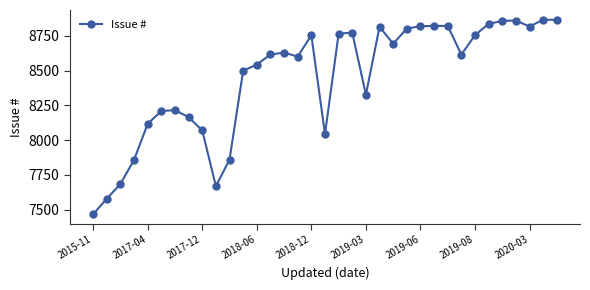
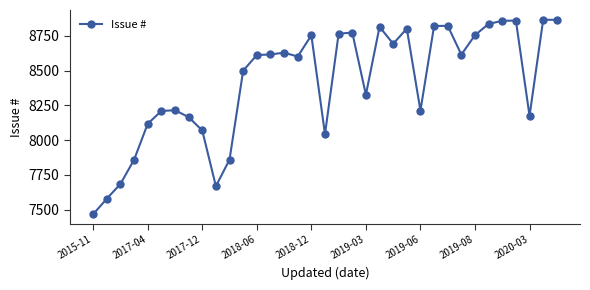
2018-06: 8540 -> 8610
2019-06: 8820 -> 8210
2020-03: 8820 -> 8170
